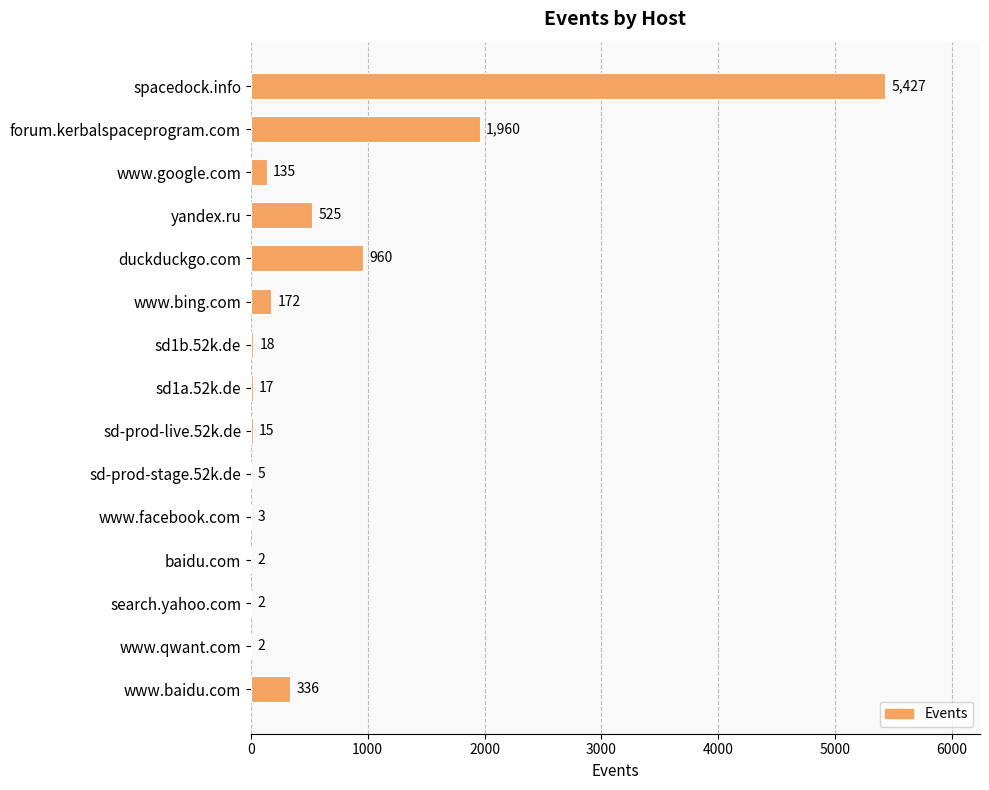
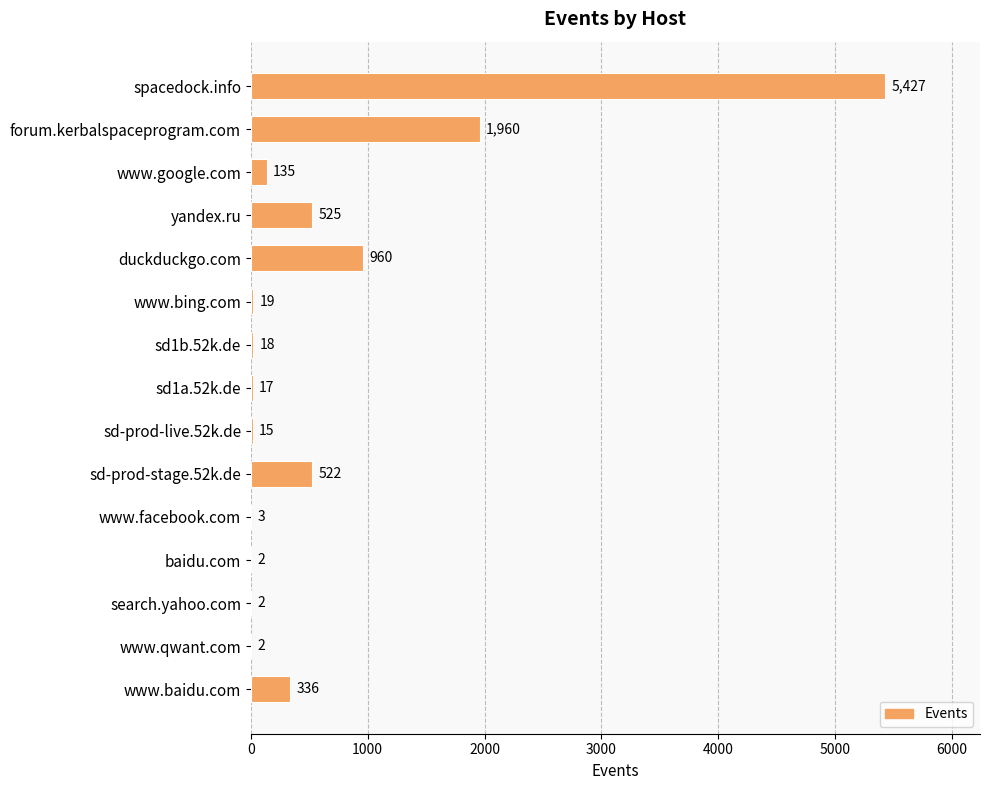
www.bing.com: 172 -> 19
sd-prod-stage.52k.de: 5 -> 522
